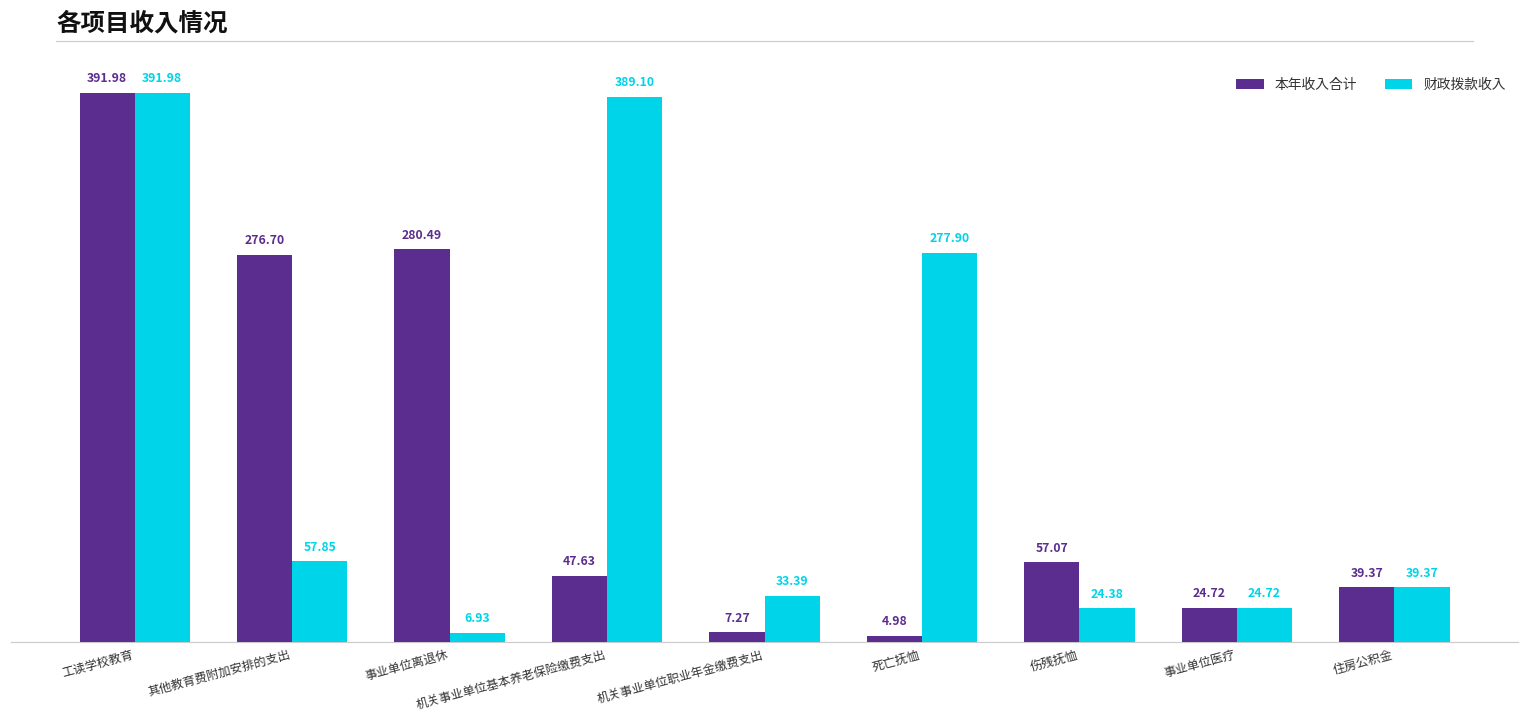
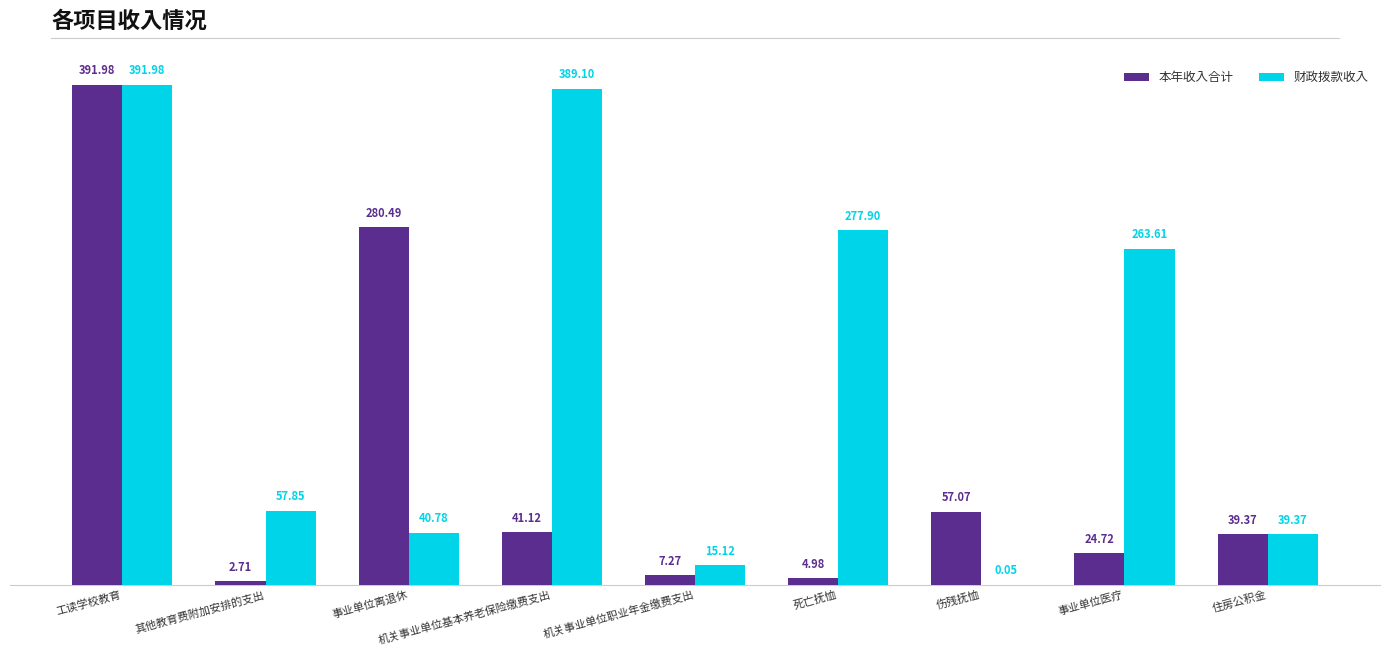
本年收入合计, 其他教育费附加安排的支出: 276.70 -> 2.71
财政拨款收入, 事业单位离退休: 6.93 -> 40.78
本年收入合计, 机关事业单位基本养老保险缴费支出: 47.63 -> 41.12
财政拨款收入, 机关事业单位职业年金缴费支出: 33.39 -> 15.12
财政拨款收入, 伤残抚恤: 24.38 -> 0.05
财政拨款收入, 事业单位医疗: 24.72 -> 263.61
